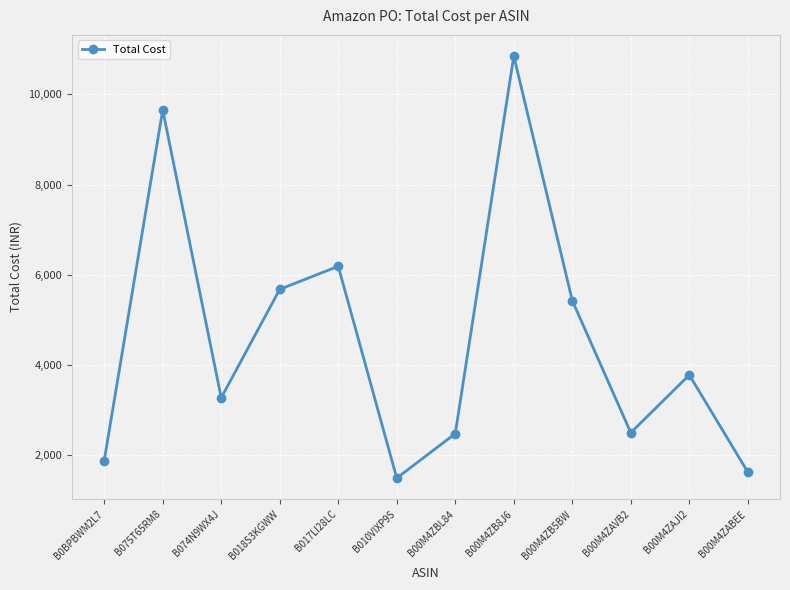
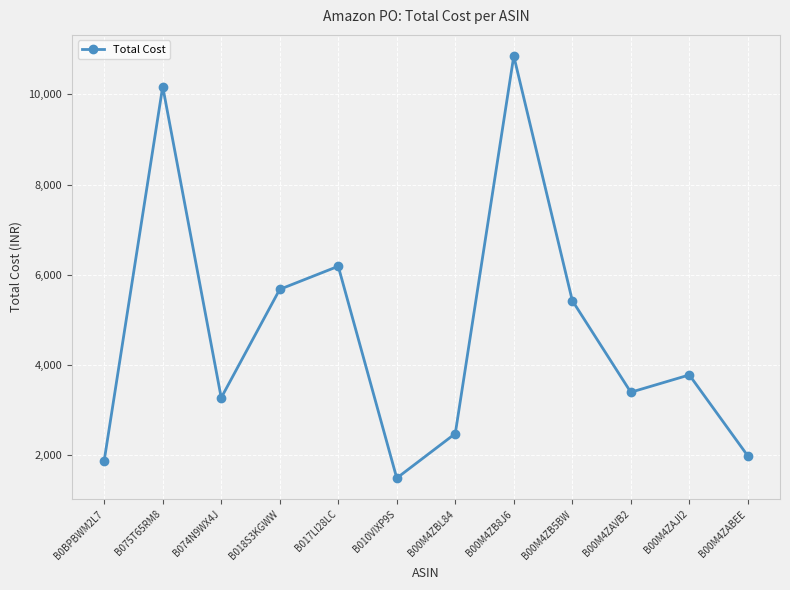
B075T65RM8: 9,700 -> 10,200
B00M4ZAVB2: 2,500 -> 3,400
B00M4ZABEE: 1,600 -> 2,000
